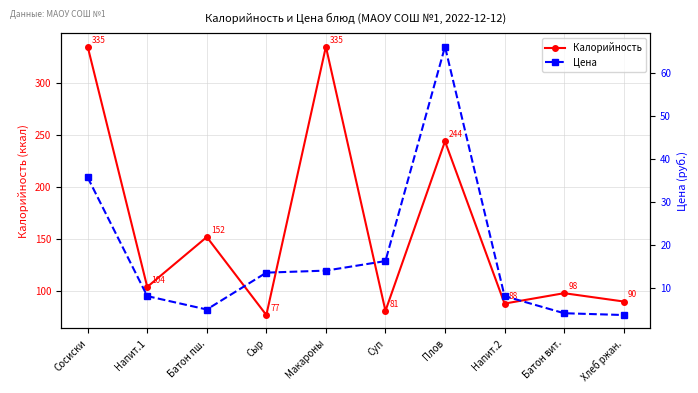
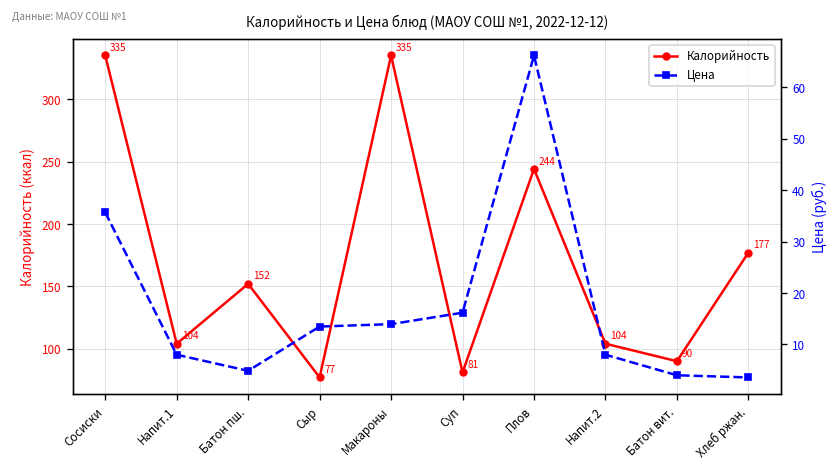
Калорийность, Напит.2: 88 -> 104
Калорийность, Батон вит.: 98 -> 90
Калорийность, Хлеб ржан.: 90 -> 177
